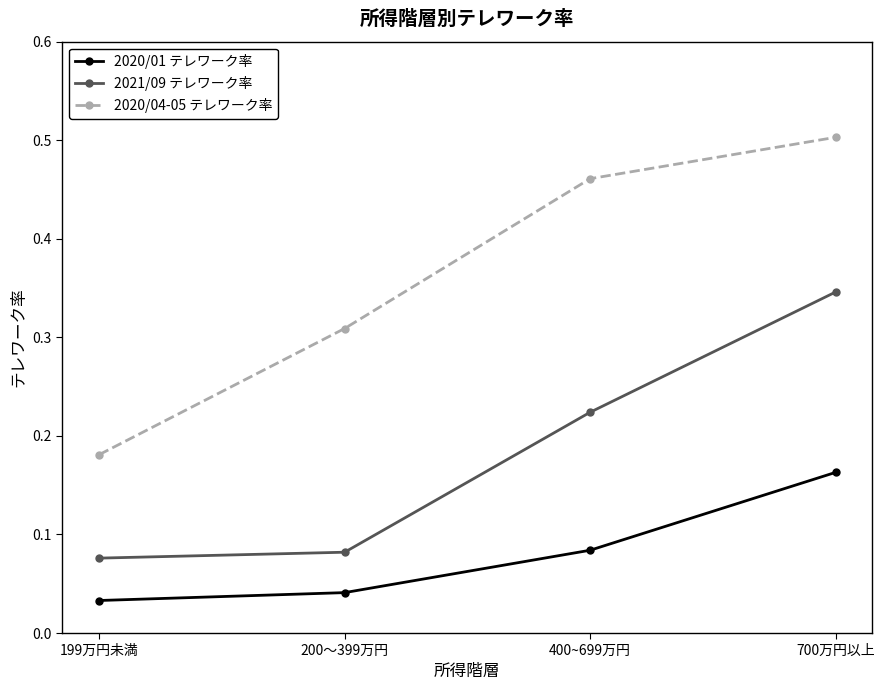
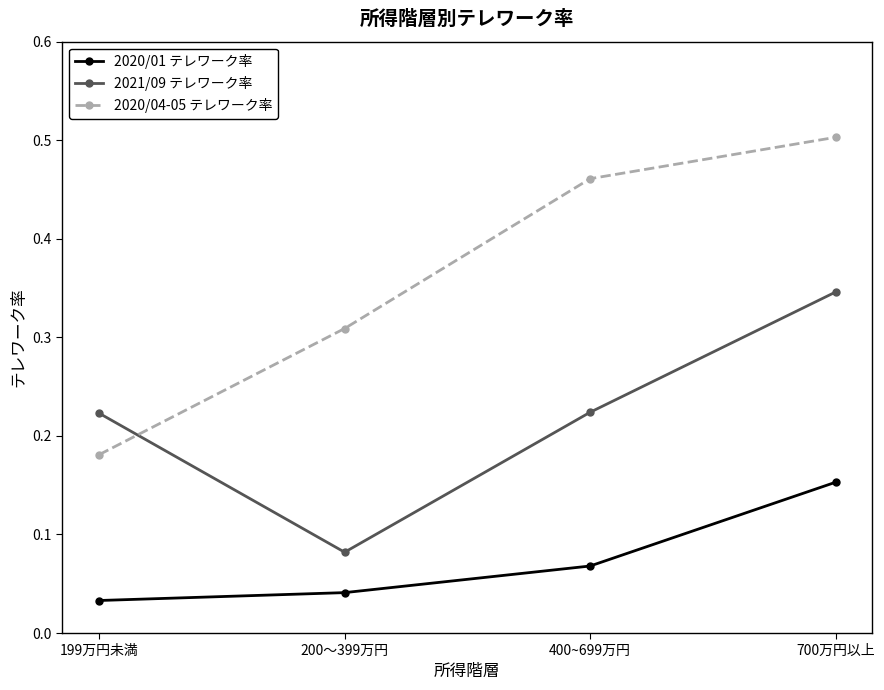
2021/09 テレワーク率, 199万円未満: 0.08 -> 0.22
2020/01 テレワーク率, 400~699万円: 0.08 -> 0.07
2020/01 テレワーク率, 700万円以上: 0.16 -> 0.15
